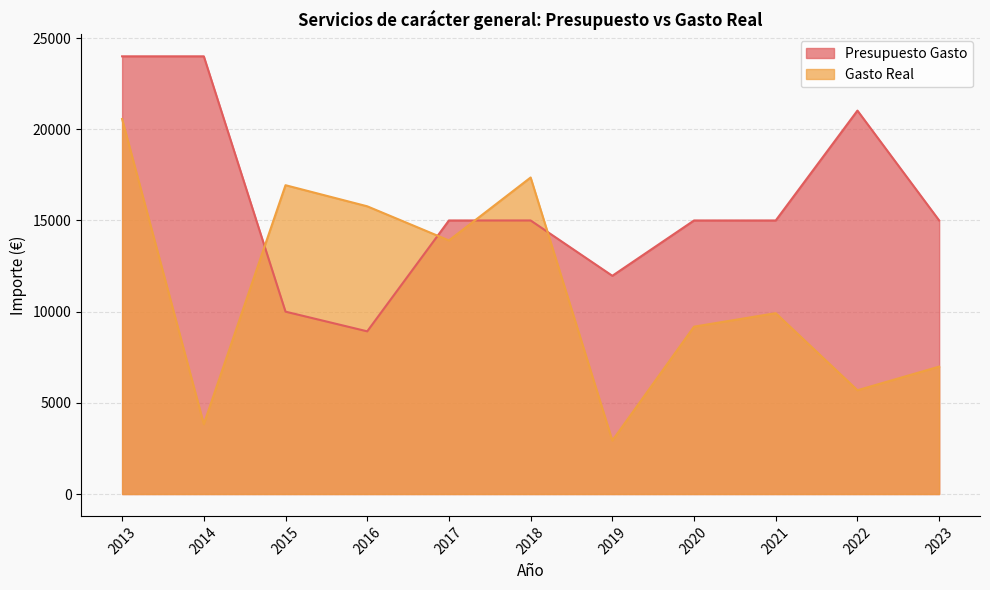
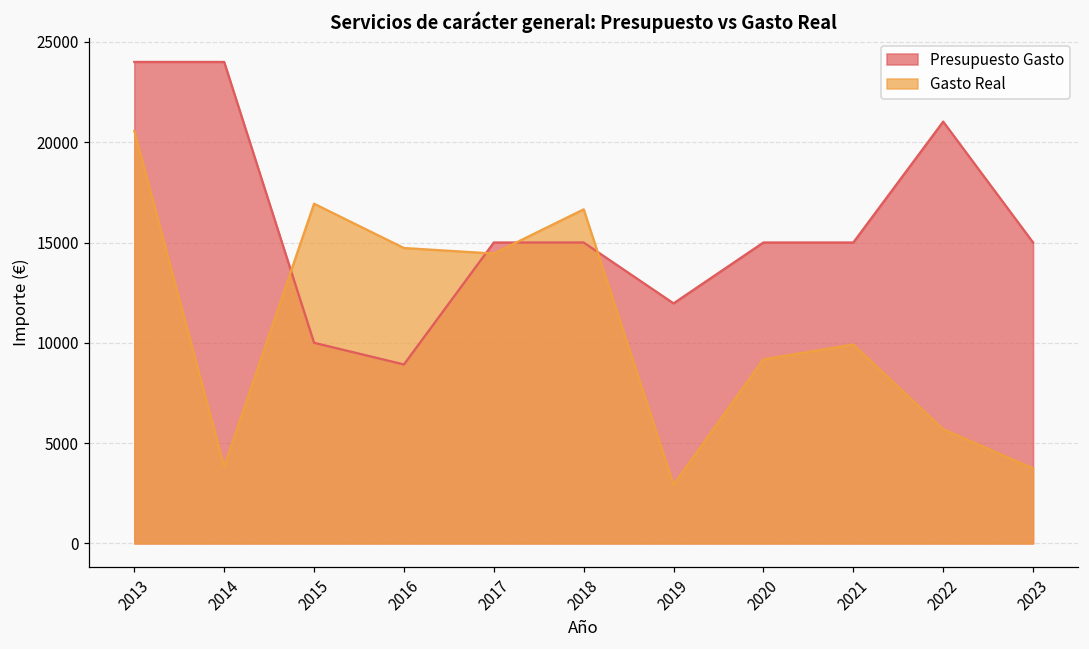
Gasto Real, 2016: 15800 -> 14700
Gasto Real, 2017: 13900 -> 14400
Gasto Real, 2018: 17400 -> 16700
Gasto Real, 2023: 7000 -> 3700
